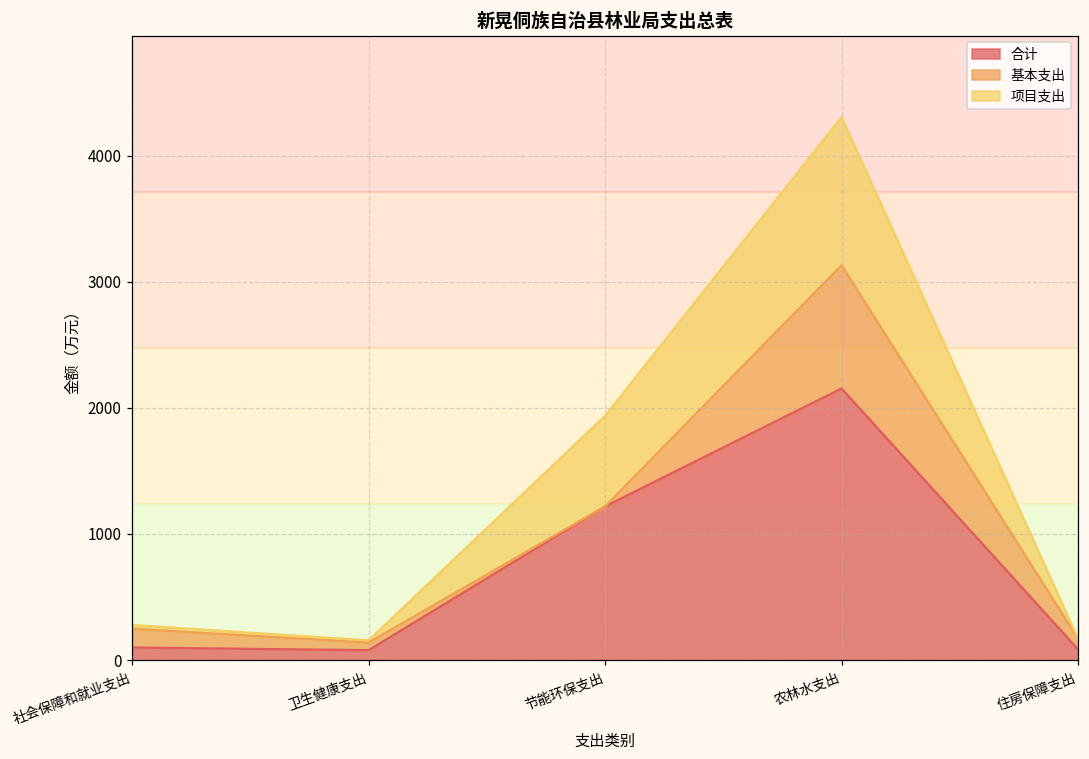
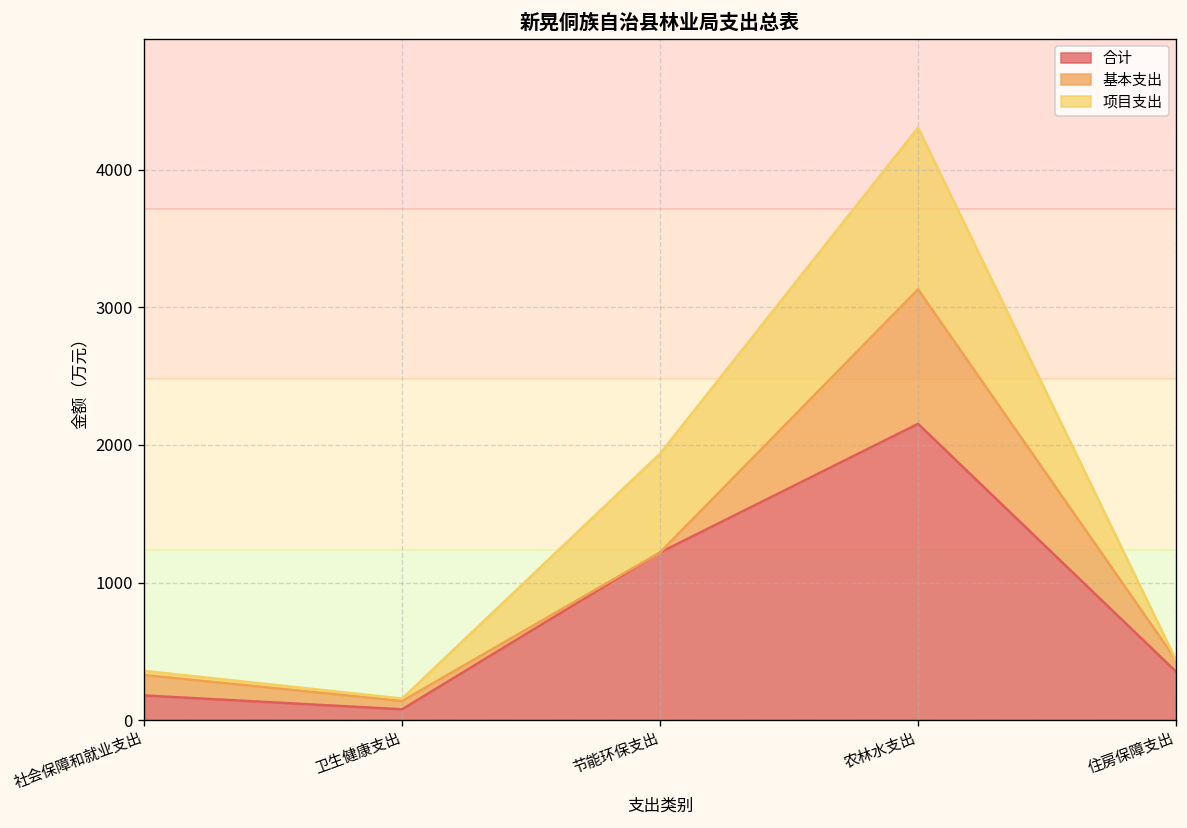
合计, 社会保障和就业支出: 100 -> 180
合计, 住房保障支出: 80 -> 350
